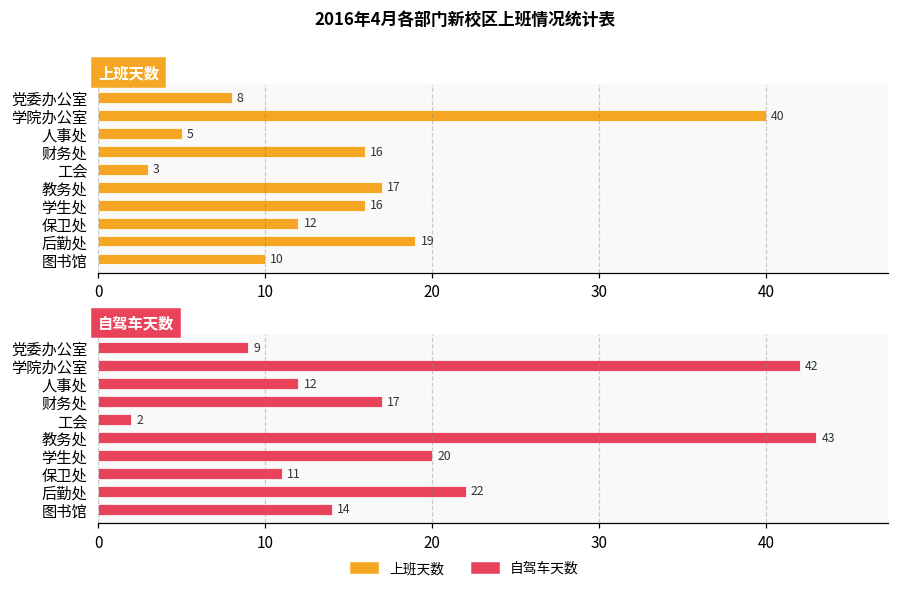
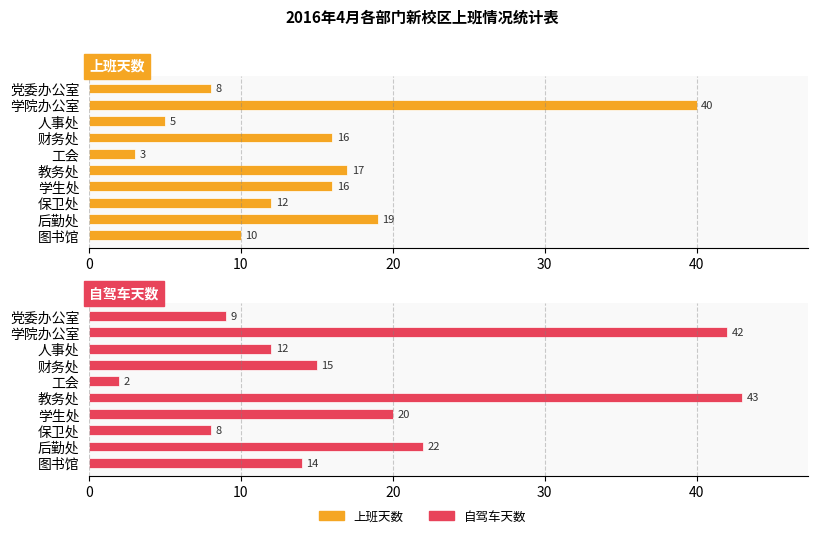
自驾车天数, 财务处: 17 -> 15
自驾车天数, 保卫处: 11 -> 8
